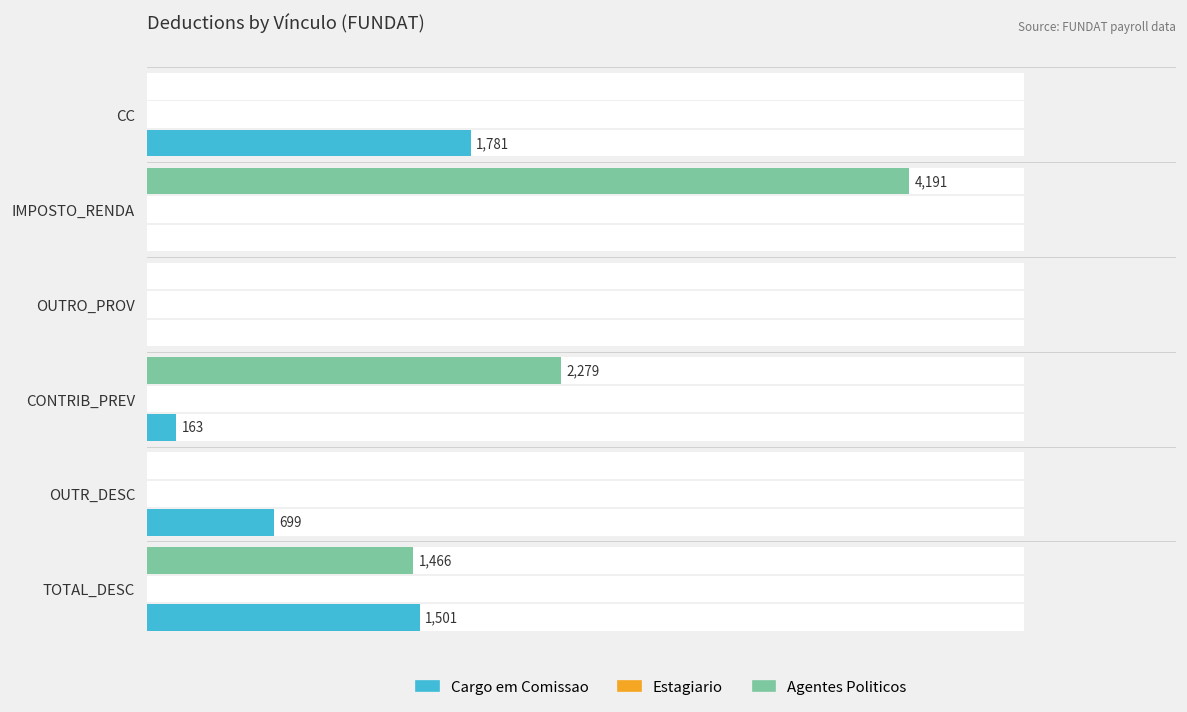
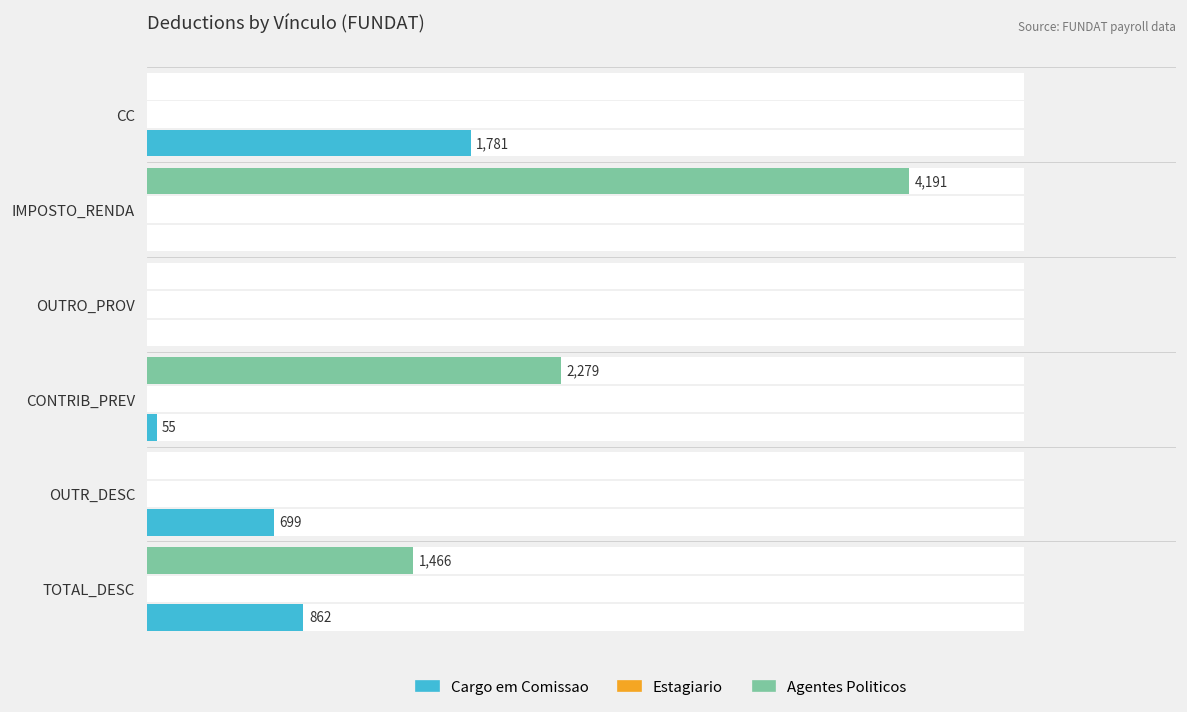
Cargo em Comissao, CONTRIB_PREV: 163 -> 55
Cargo em Comissao, TOTAL_DESC: 1,501 -> 862
